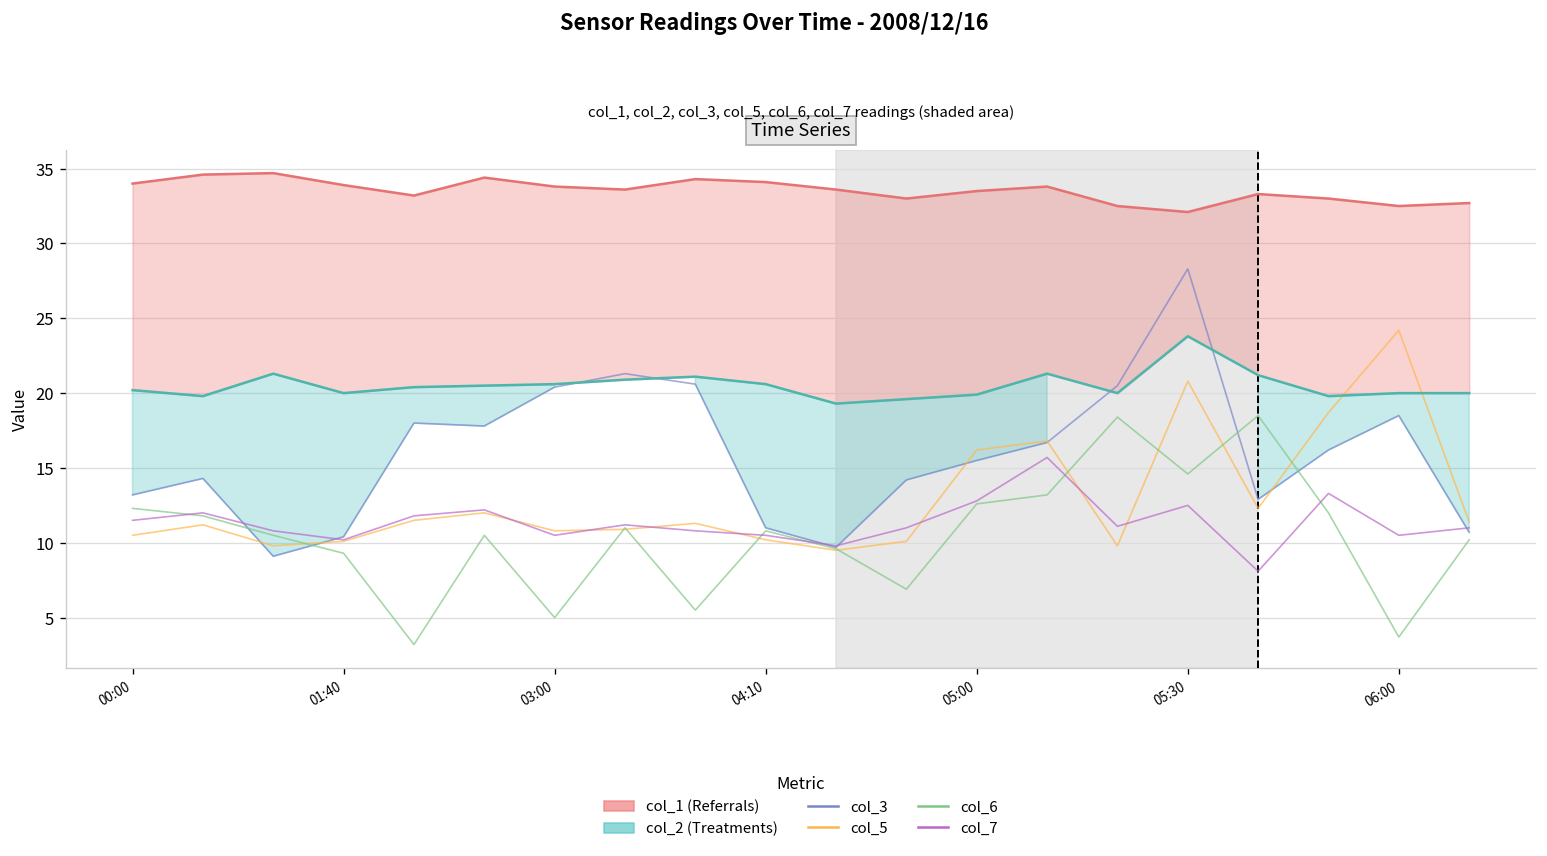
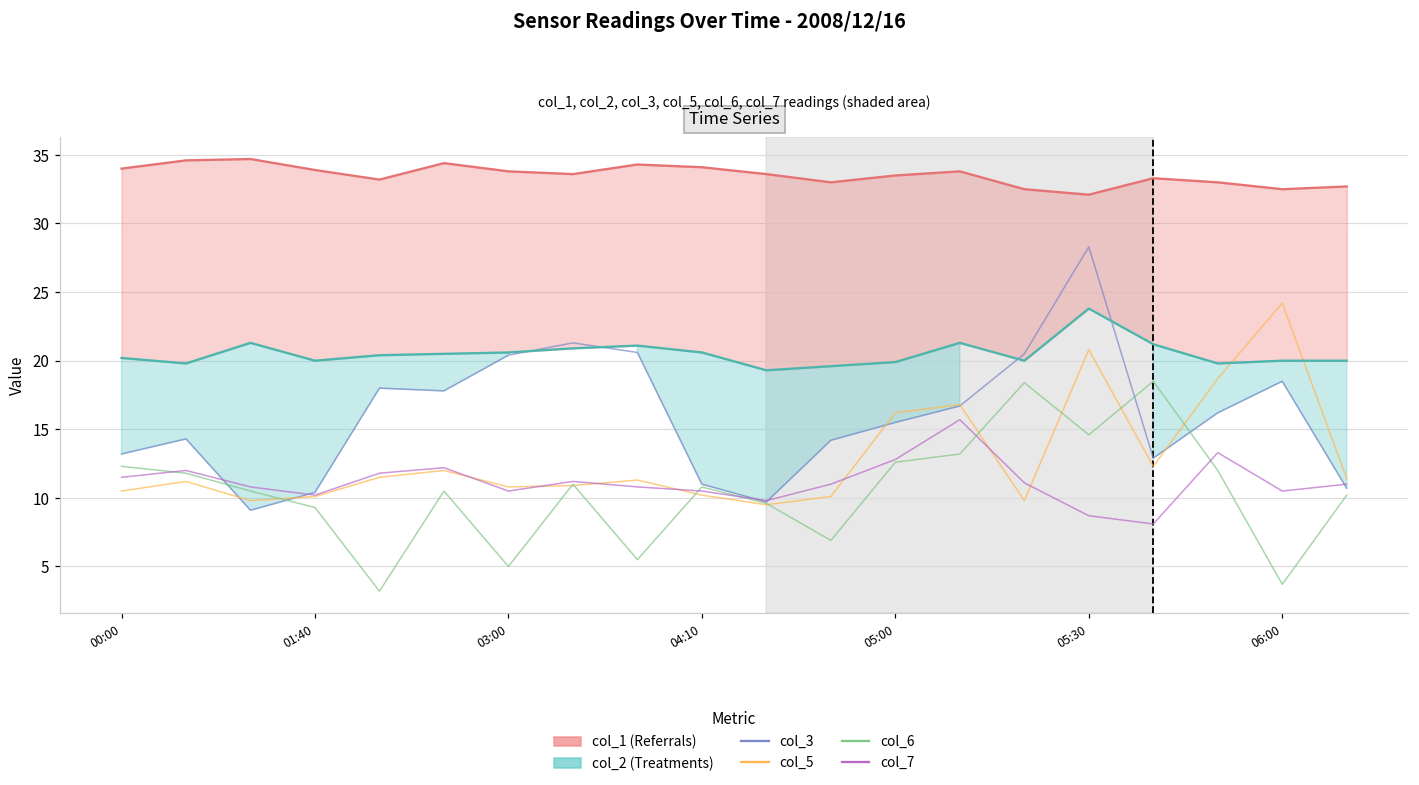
col_7, 05:30: 12.5 -> 8.7
